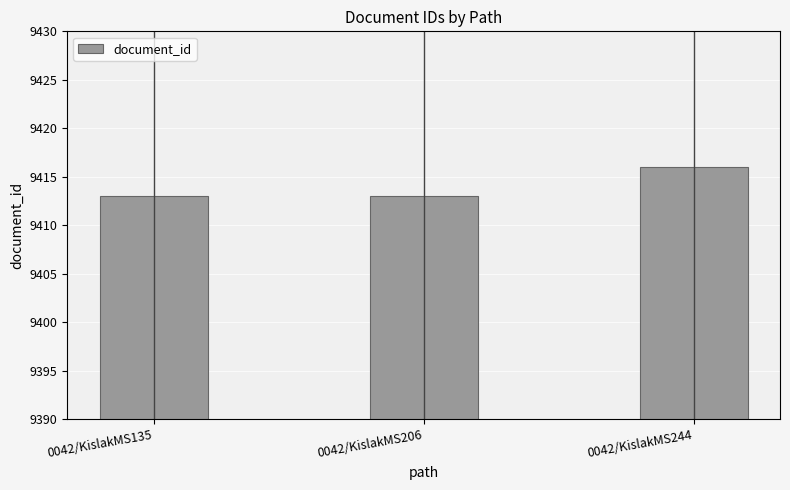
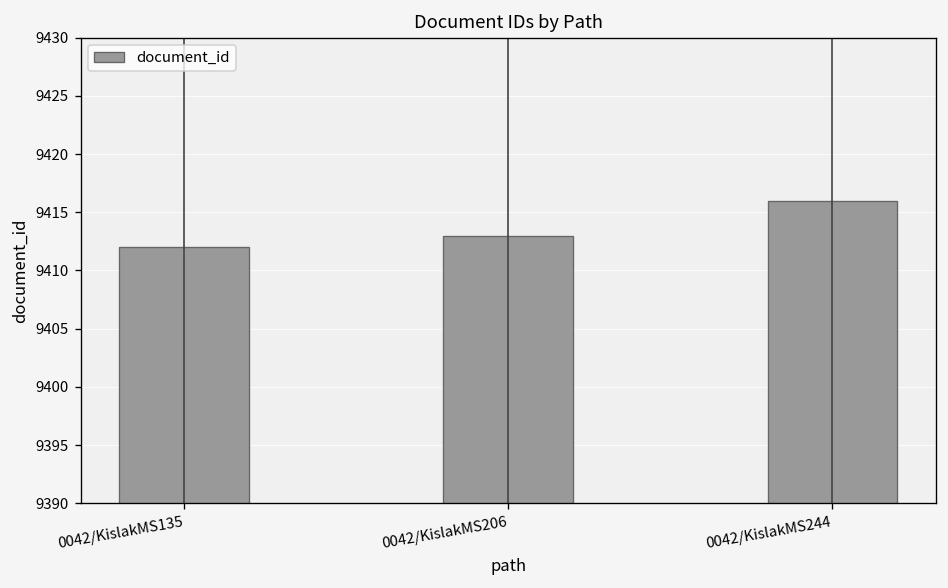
document_id, 0042/KislakMS135: 9413 -> 9412
